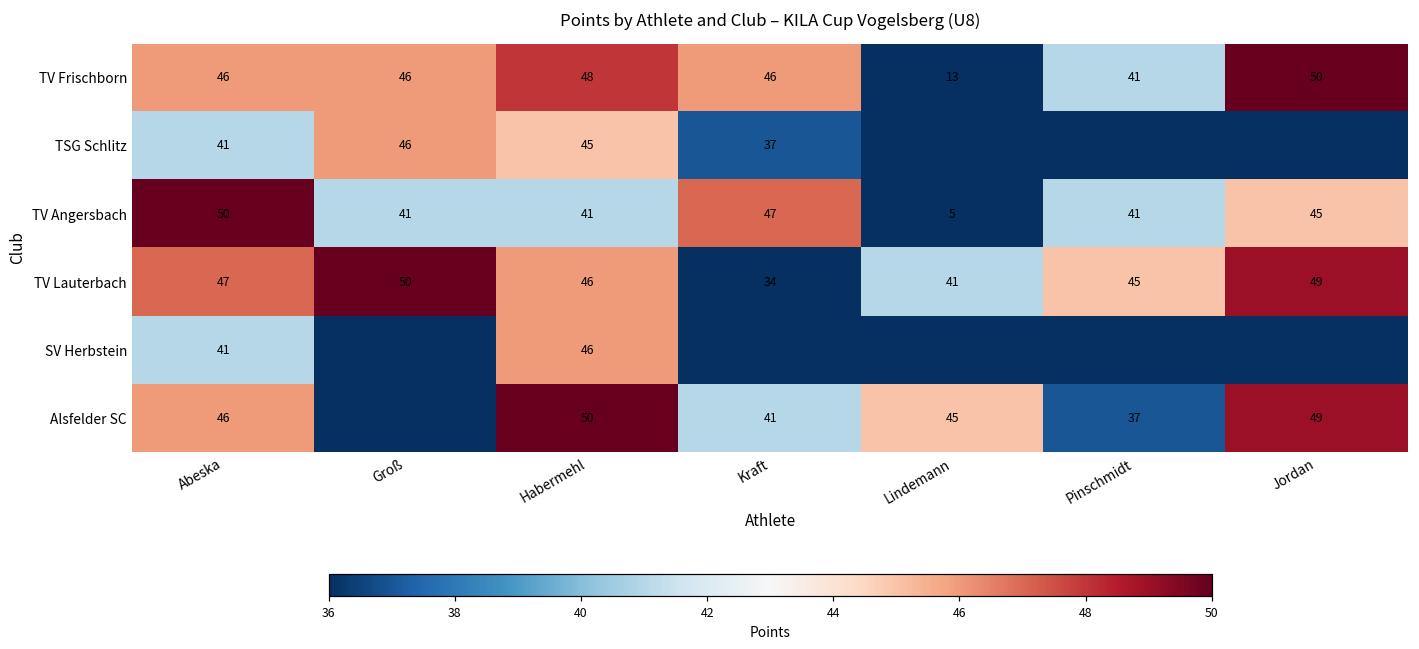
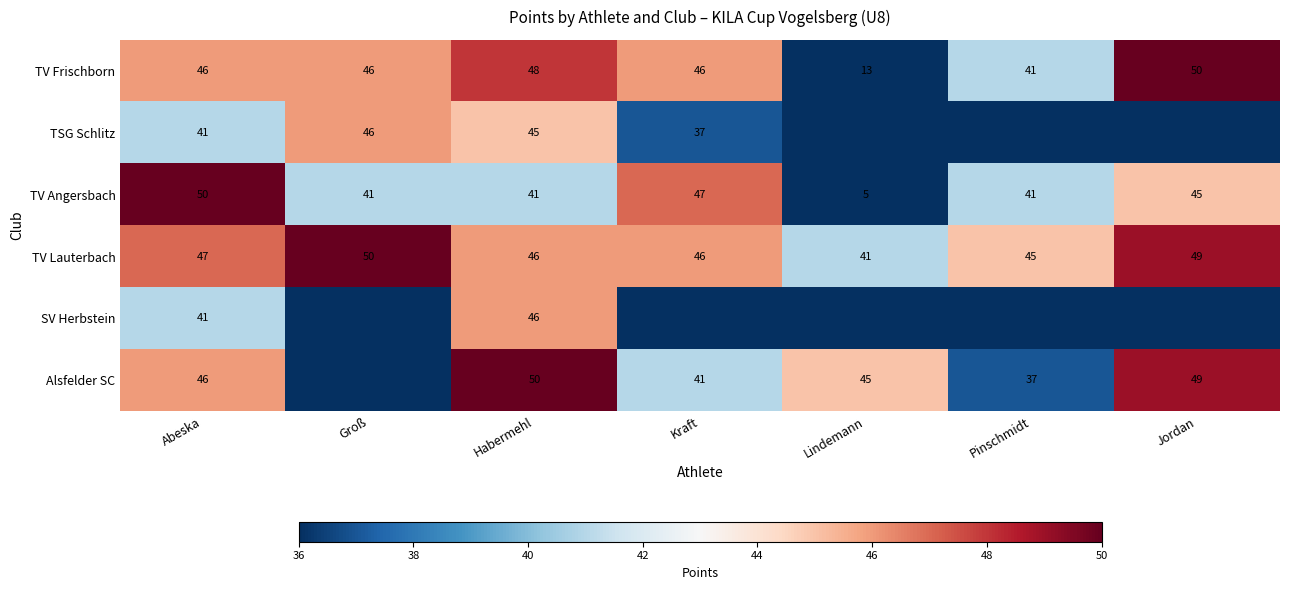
TV Lauterbach, Kraft: 34 -> 46
